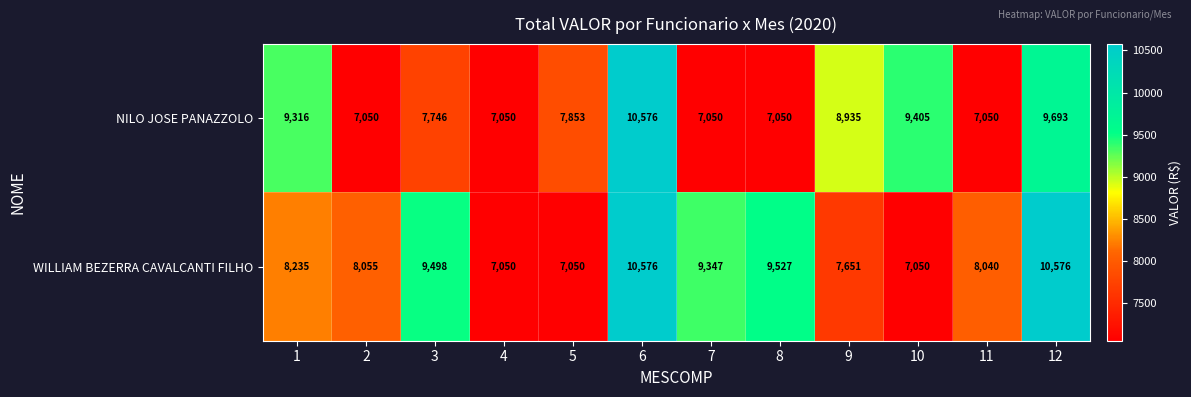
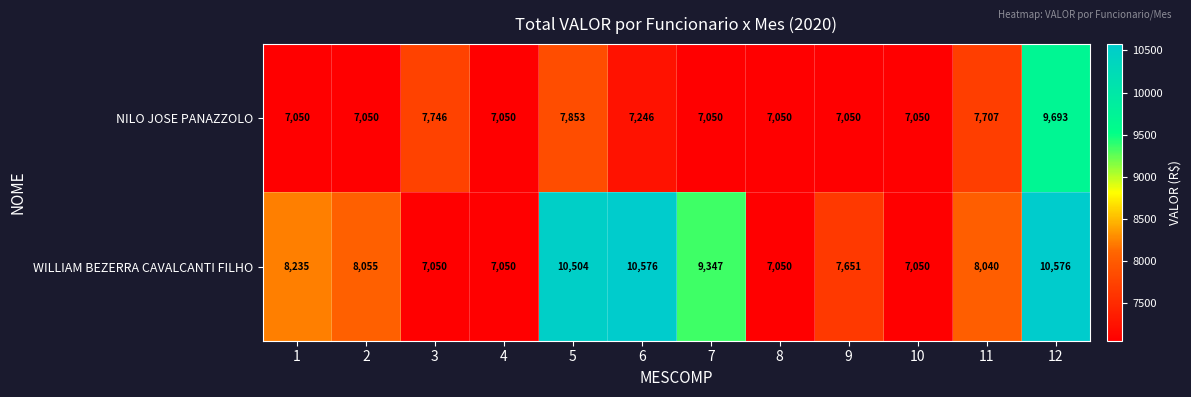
NILO JOSE PANAZZOLO, 1: 9,316 -> 7,050
NILO JOSE PANAZZOLO, 6: 10,576 -> 7,246
NILO JOSE PANAZZOLO, 9: 8,935 -> 7,050
NILO JOSE PANAZZOLO, 10: 9,405 -> 7,050
NILO JOSE PANAZZOLO, 11: 7,050 -> 7,707
WILLIAM BEZERRA CAVALCANTI FILHO, 3: 9,498 -> 7,050
WILLIAM BEZERRA CAVALCANTI FILHO, 5: 7,050 -> 10,504
WILLIAM BEZERRA CAVALCANTI FILHO, 8: 9,527 -> 7,050
